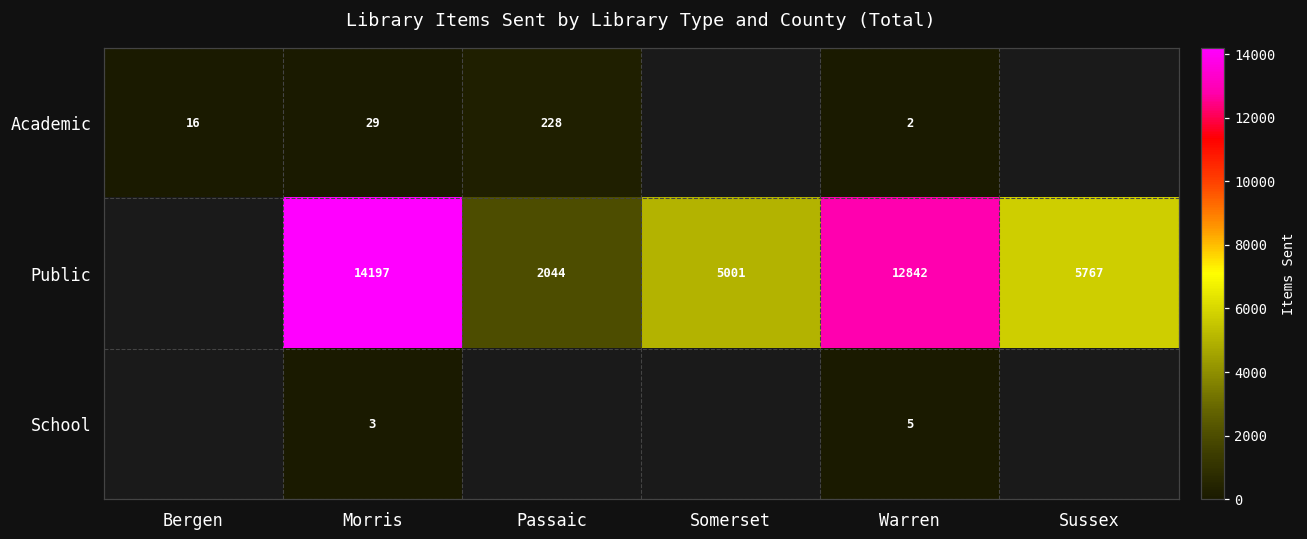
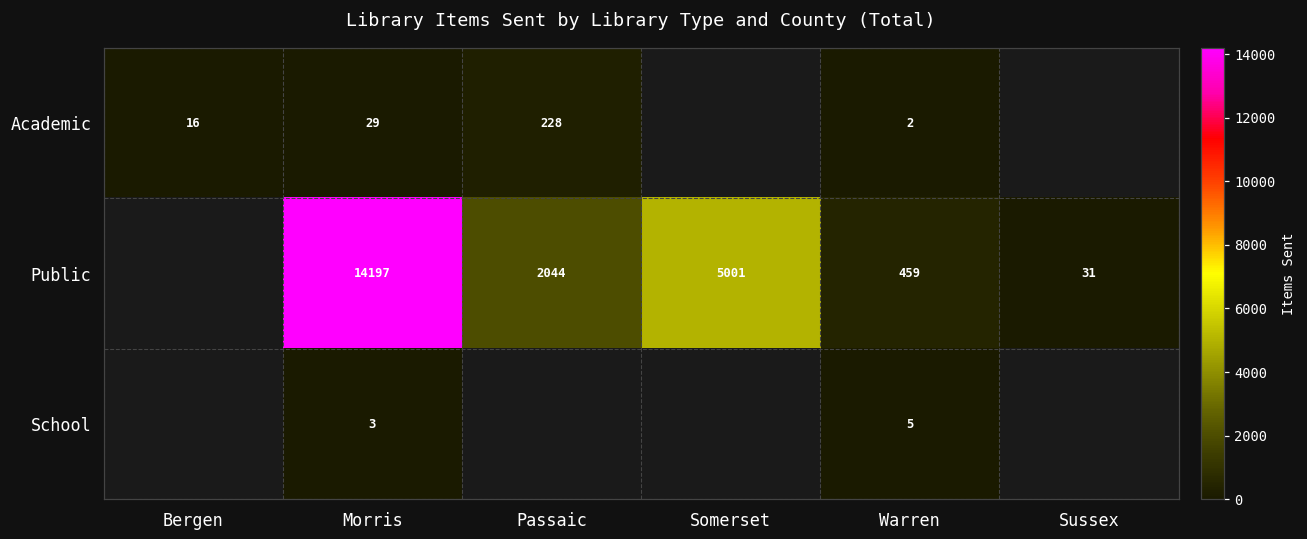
Public, Warren: 12842 -> 459
Public, Sussex: 5767 -> 31
